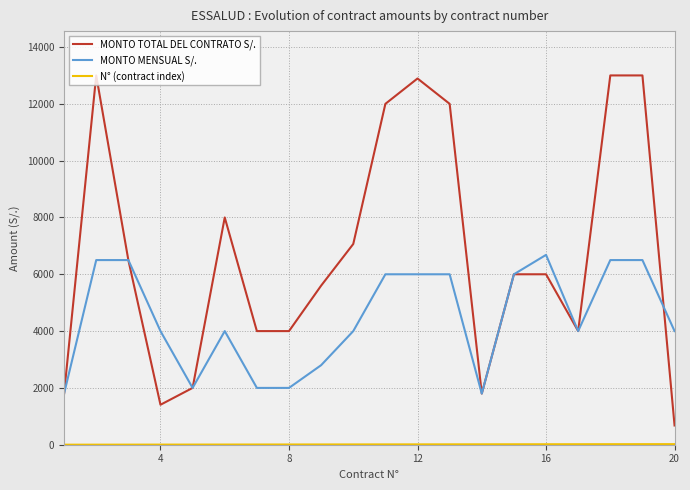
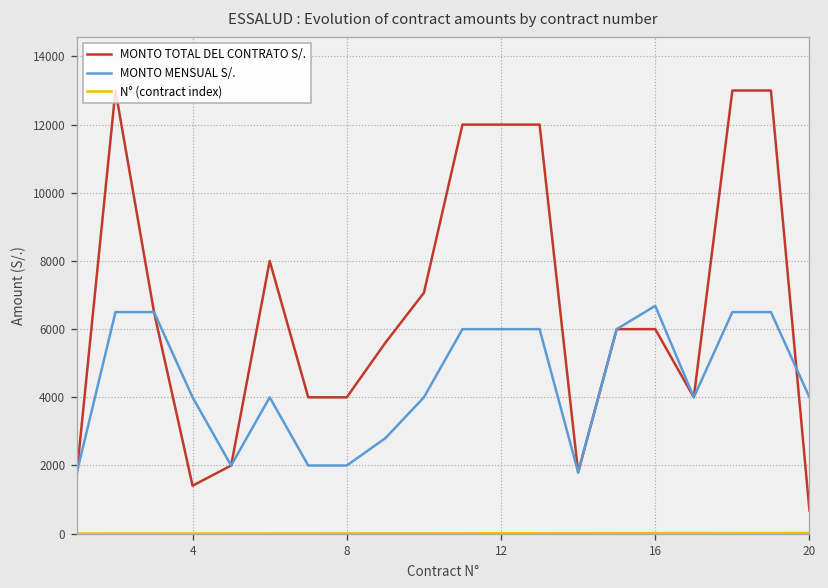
MONTO TOTAL DEL CONTRATO S/., 12: 12900 -> 12000
